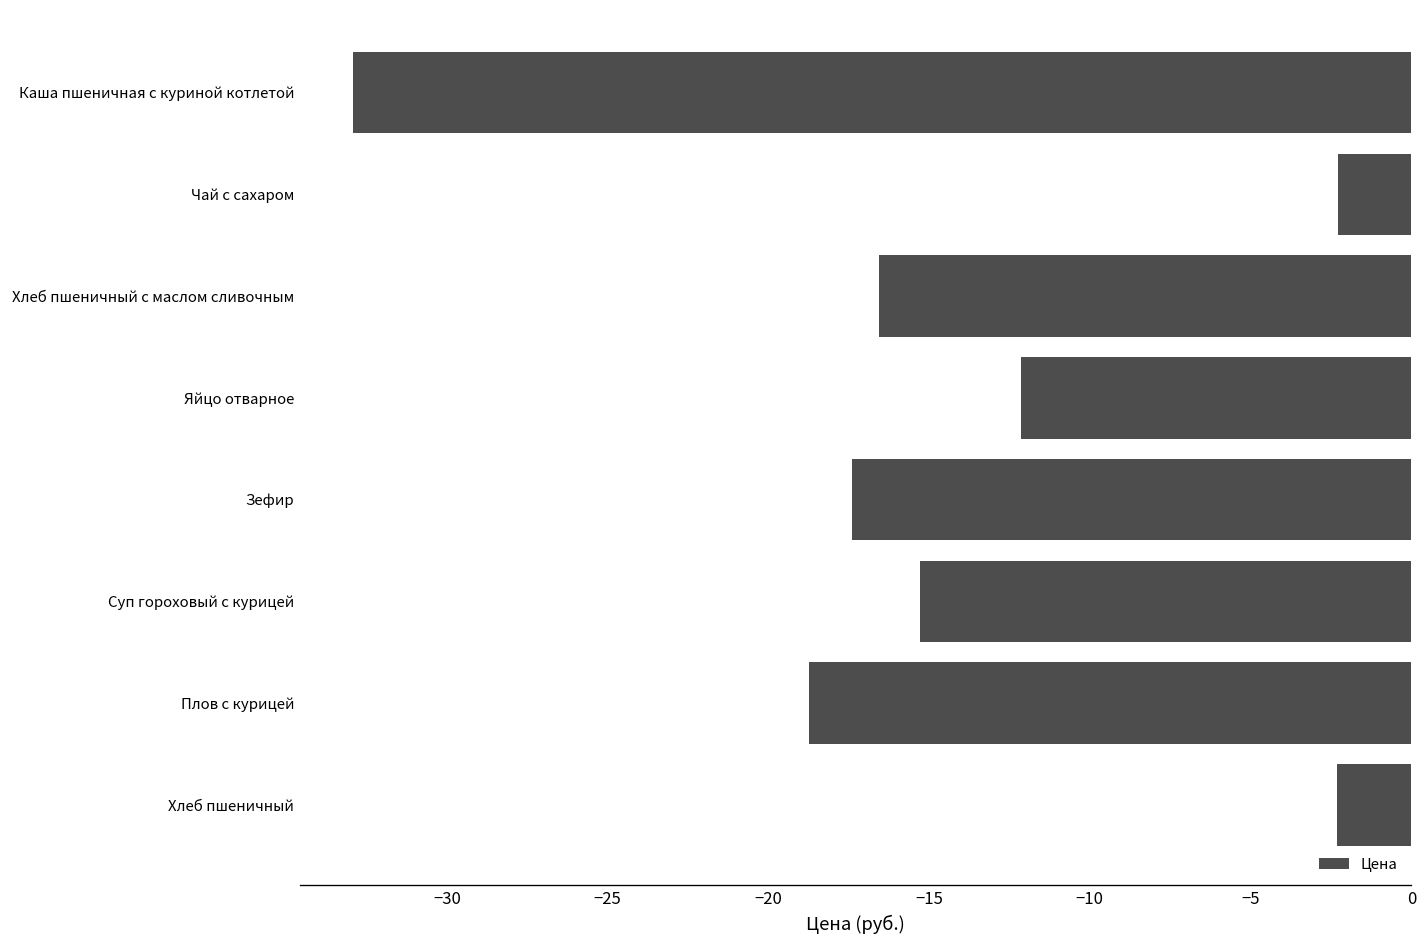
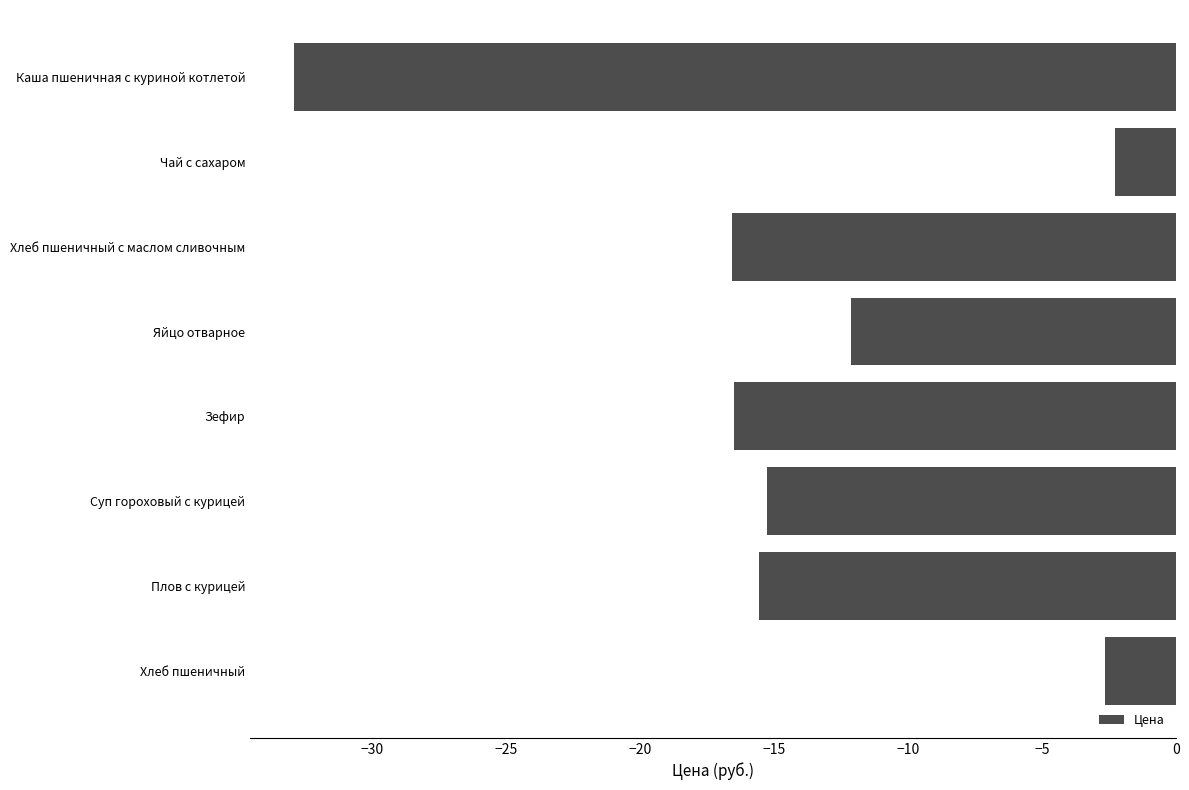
Зефир: -17.4 -> -16.5
Плов с курицей: -18.7 -> -15.6
Хлеб пшеничный: -2.3 -> -2.6
